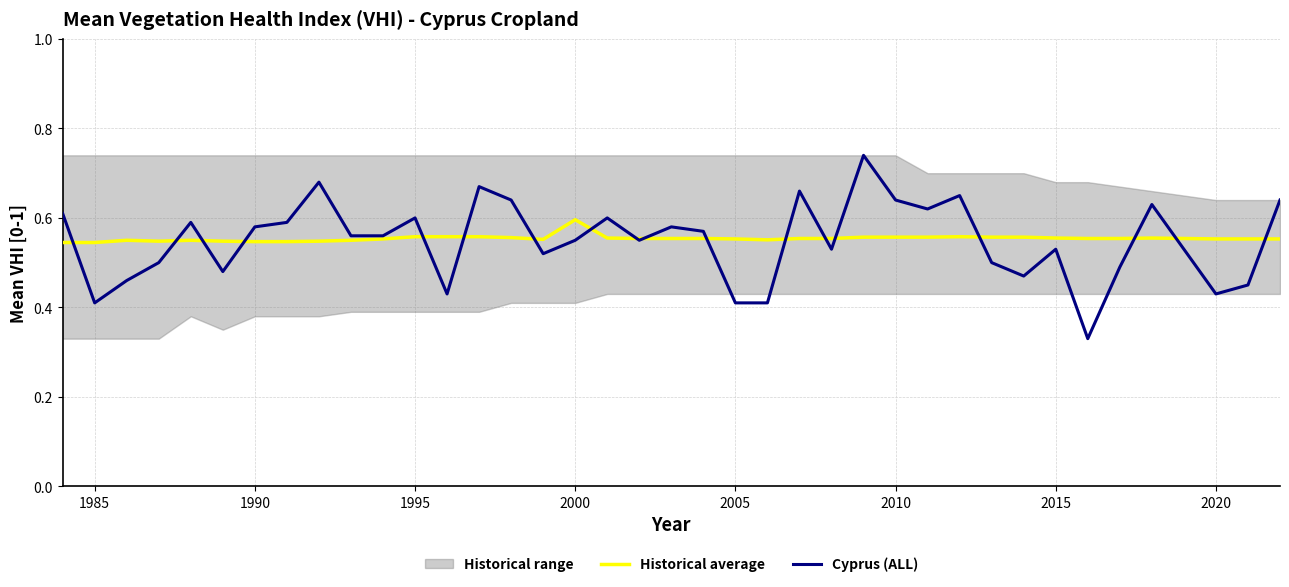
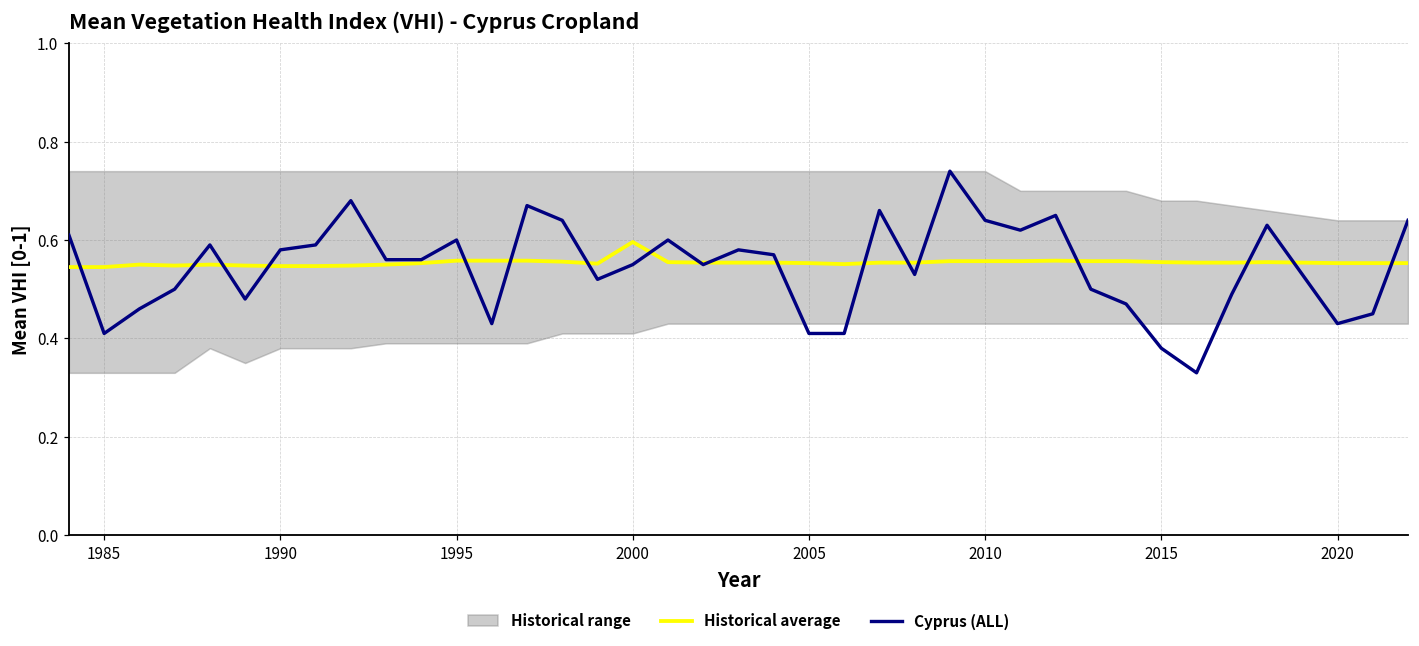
Cyprus (ALL), 2015: 0.53 -> 0.38
